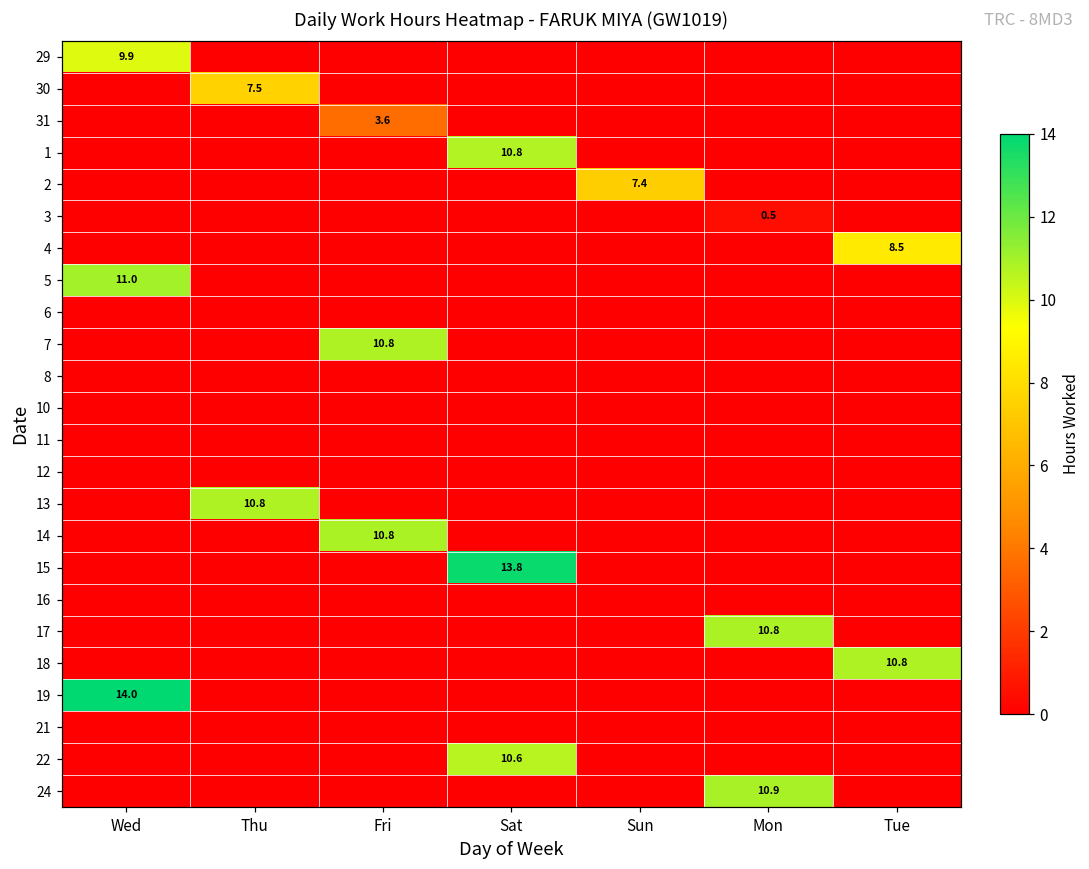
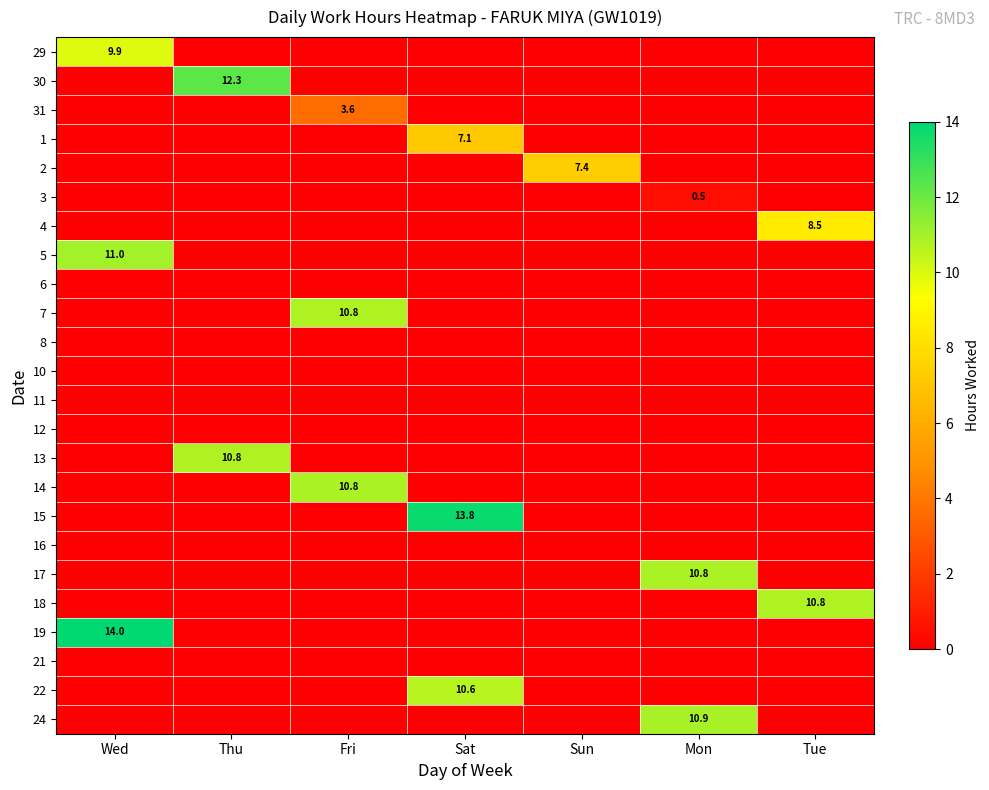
30, Thu: 7.5 -> 12.3
1, Sat: 10.8 -> 7.1
